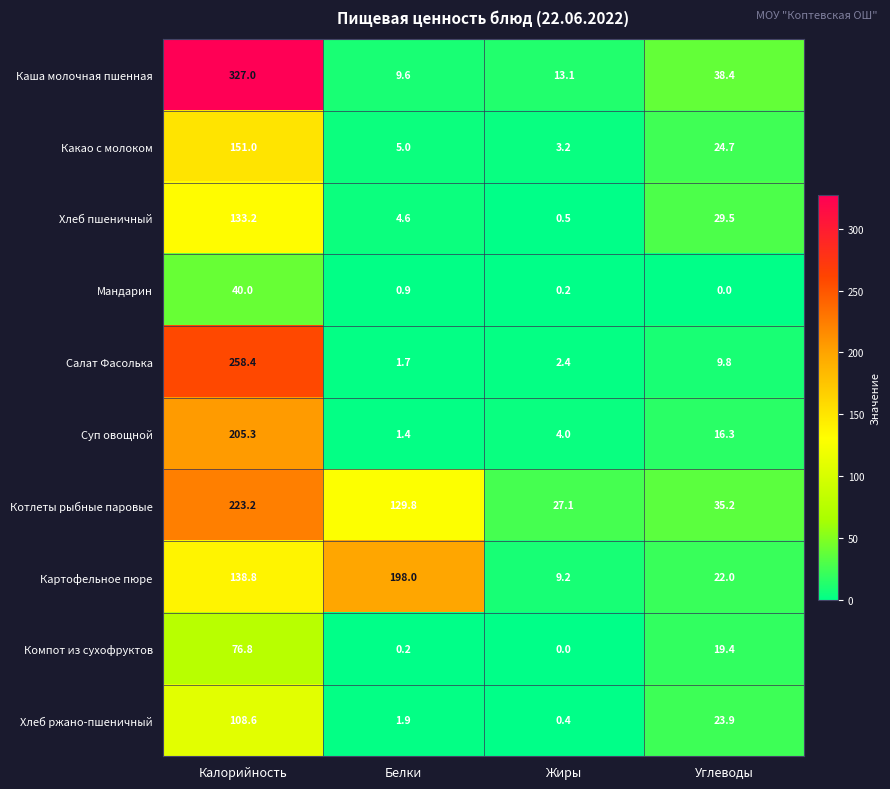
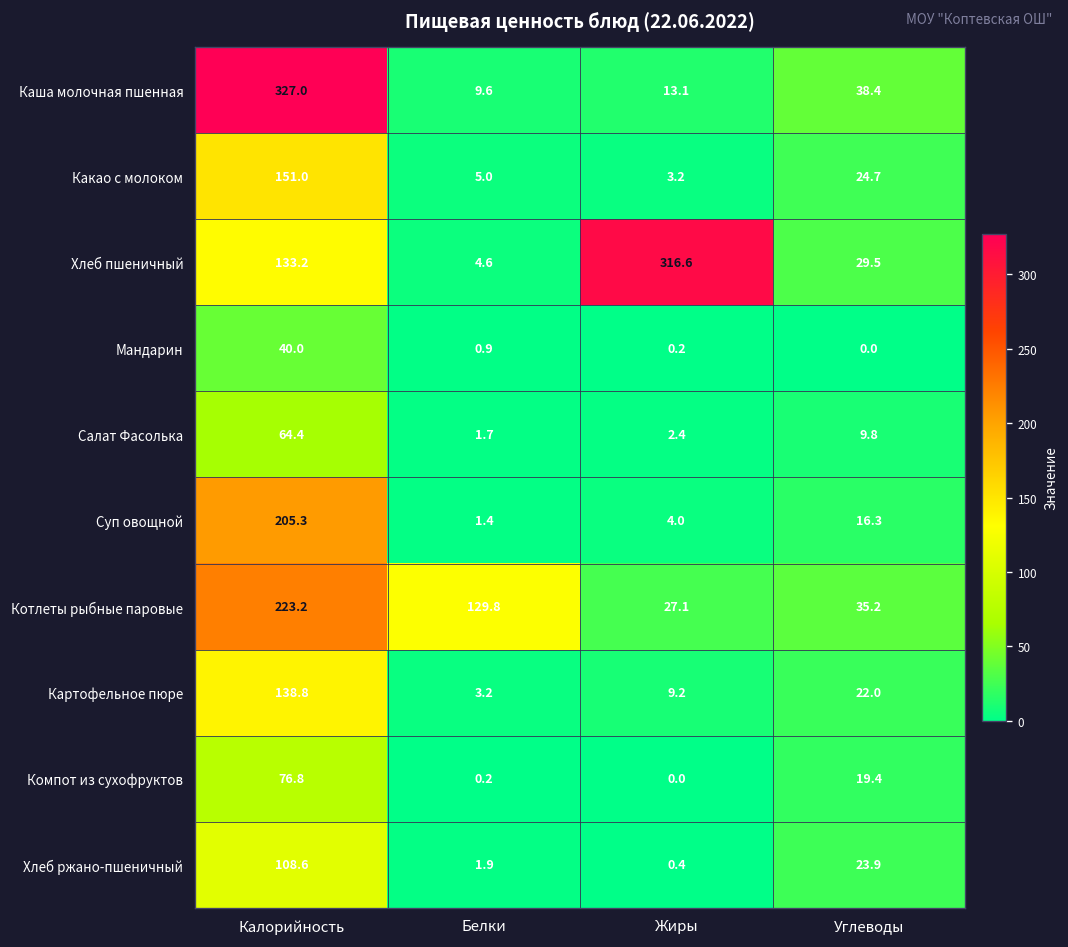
Хлеб пшеничный, Жиры: 0.5 -> 316.6
Салат Фасолька, Калорийность: 258.4 -> 64.4
Картофельное пюре, Белки: 198.0 -> 3.2
